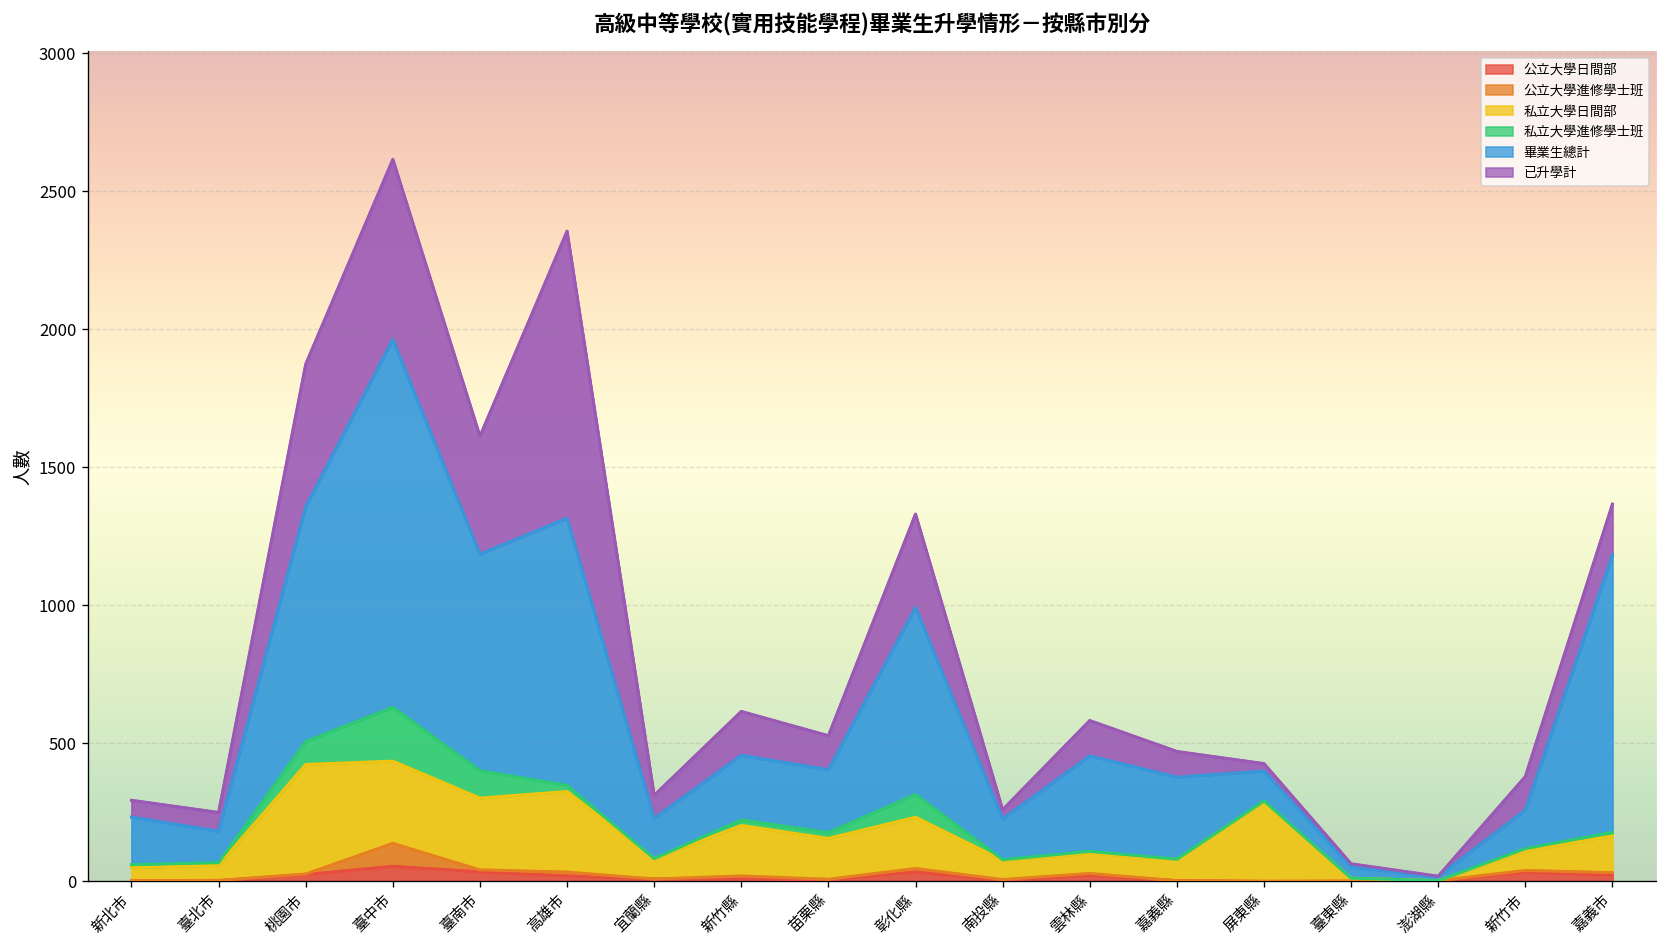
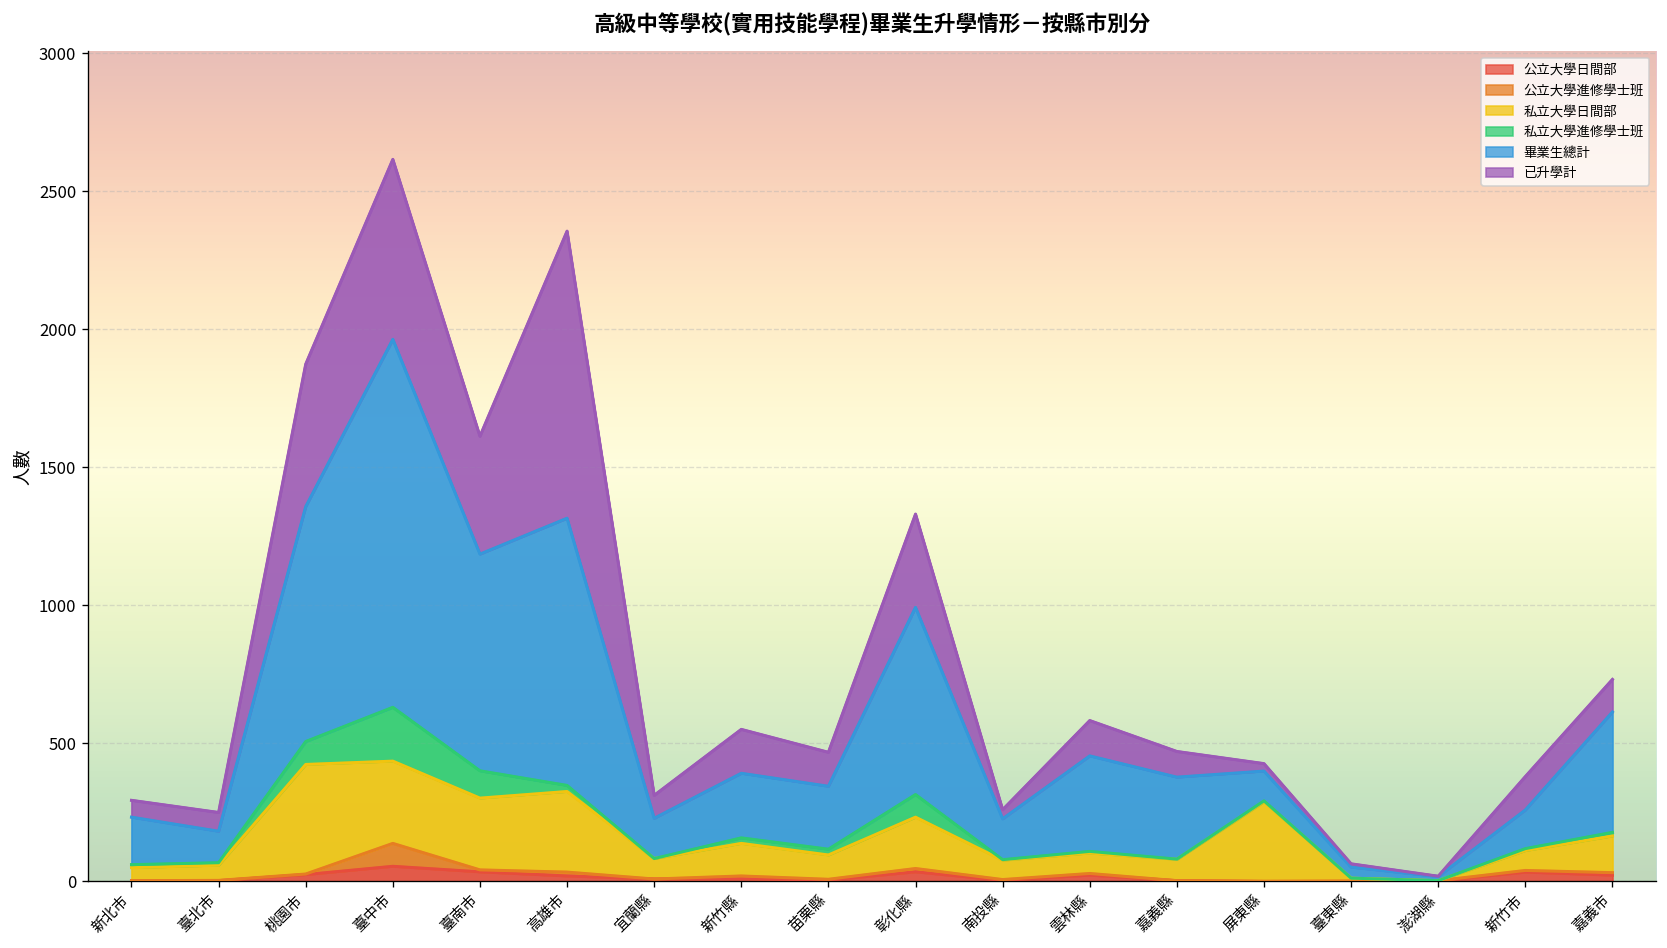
私立大學日間部, 新竹縣: 180 -> 120
私立大學日間部, 苗栗縣: 150 -> 90
畢業生總計, 嘉義市: 1010 -> 440
已升學計, 嘉義市: 180 -> 120
